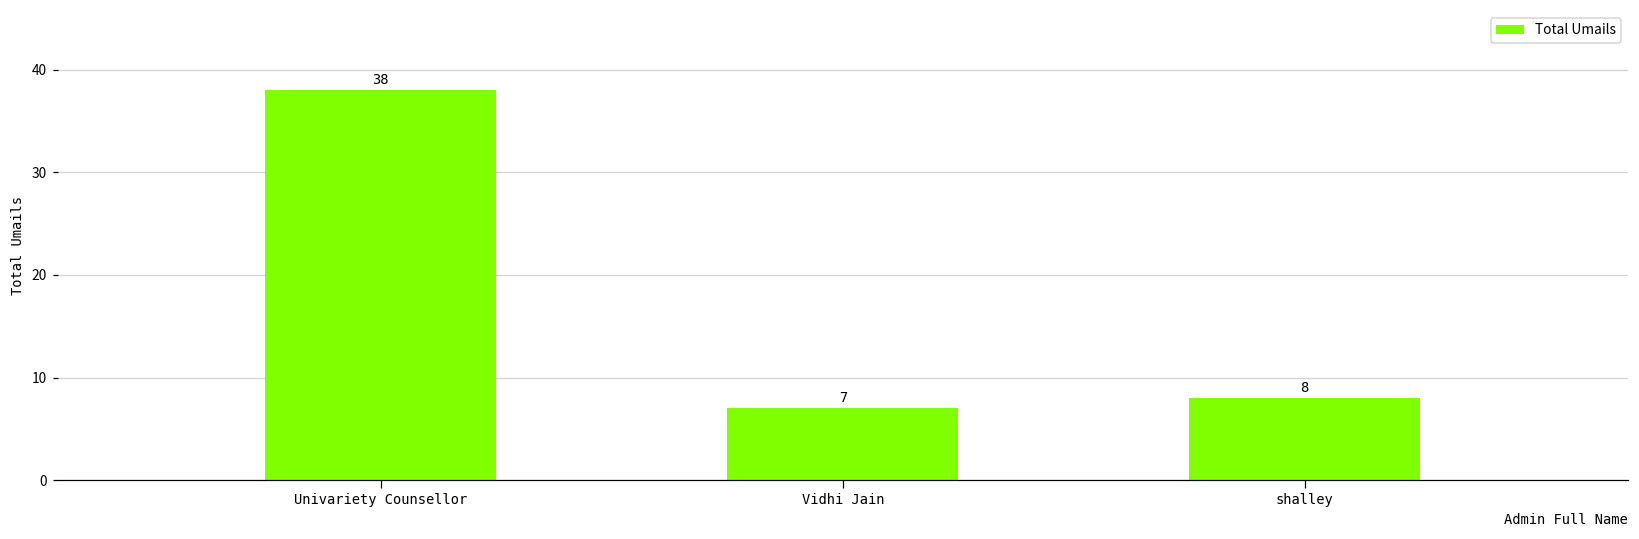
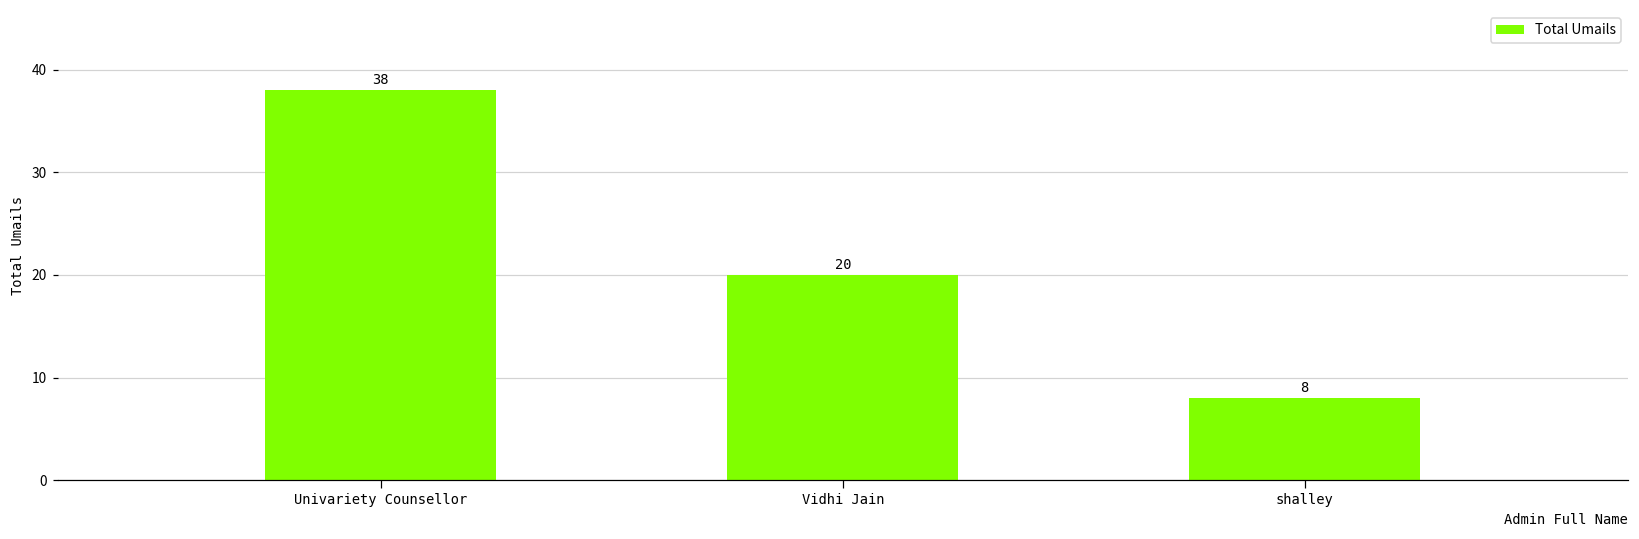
Vidhi Jain: 7 -> 20
